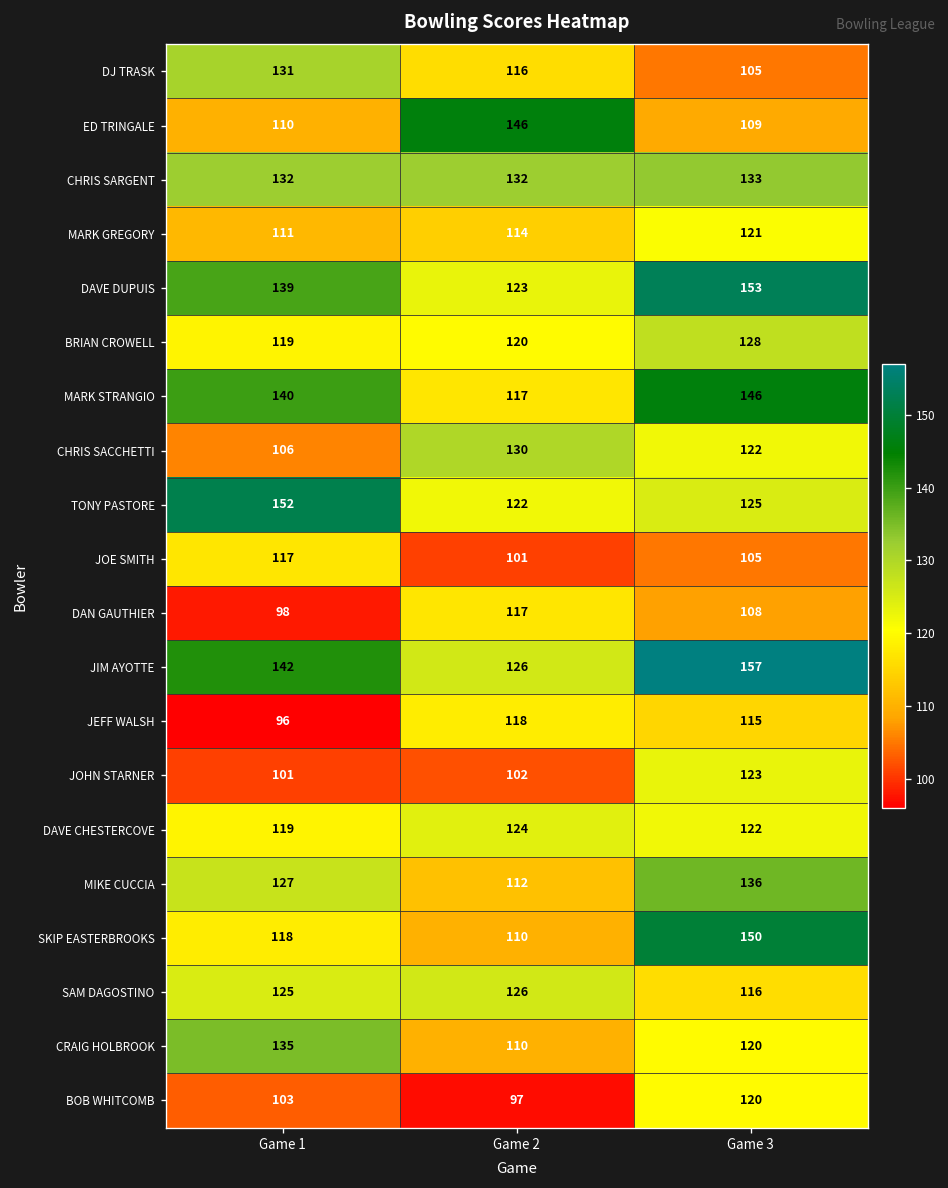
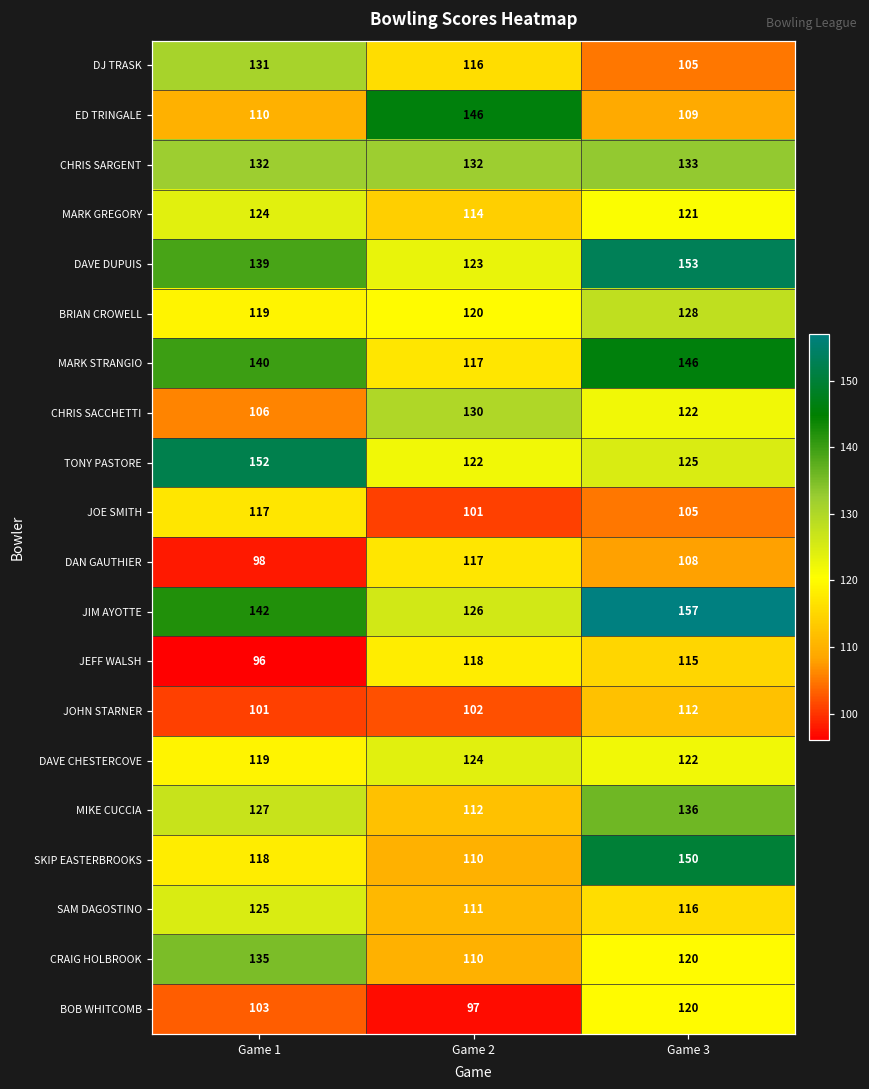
MARK GREGORY, Game 1: 111 -> 124
JOHN STARNER, Game 3: 123 -> 112
SAM DAGOSTINO, Game 2: 126 -> 111
